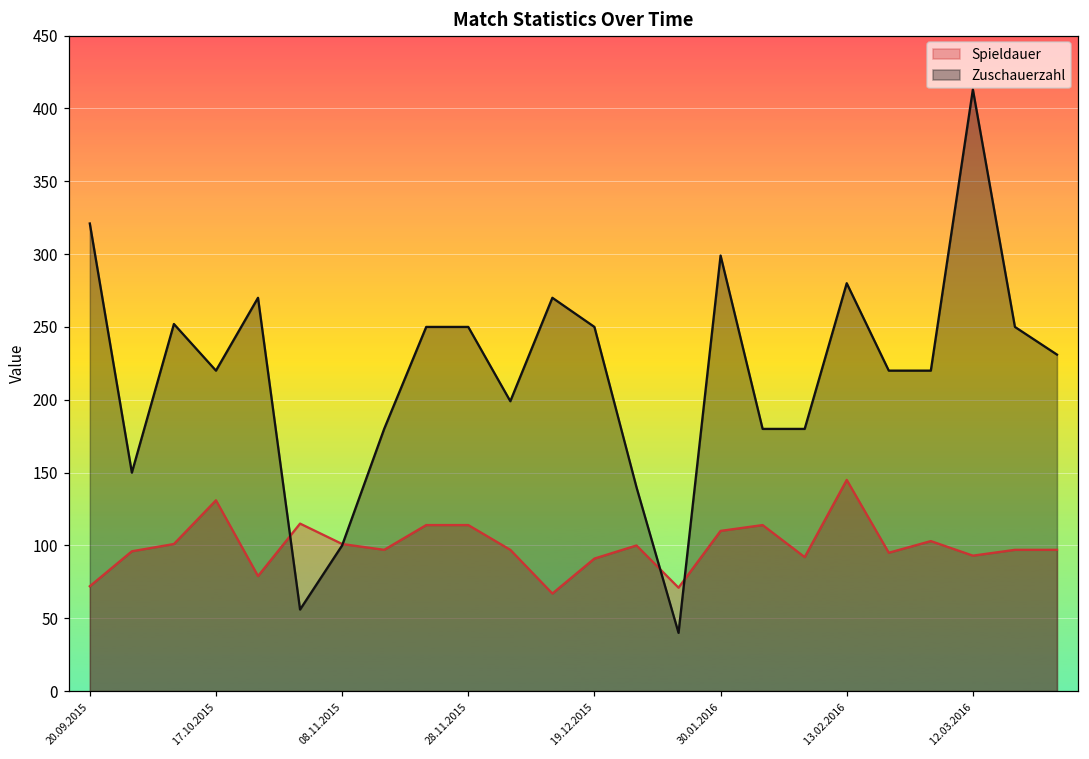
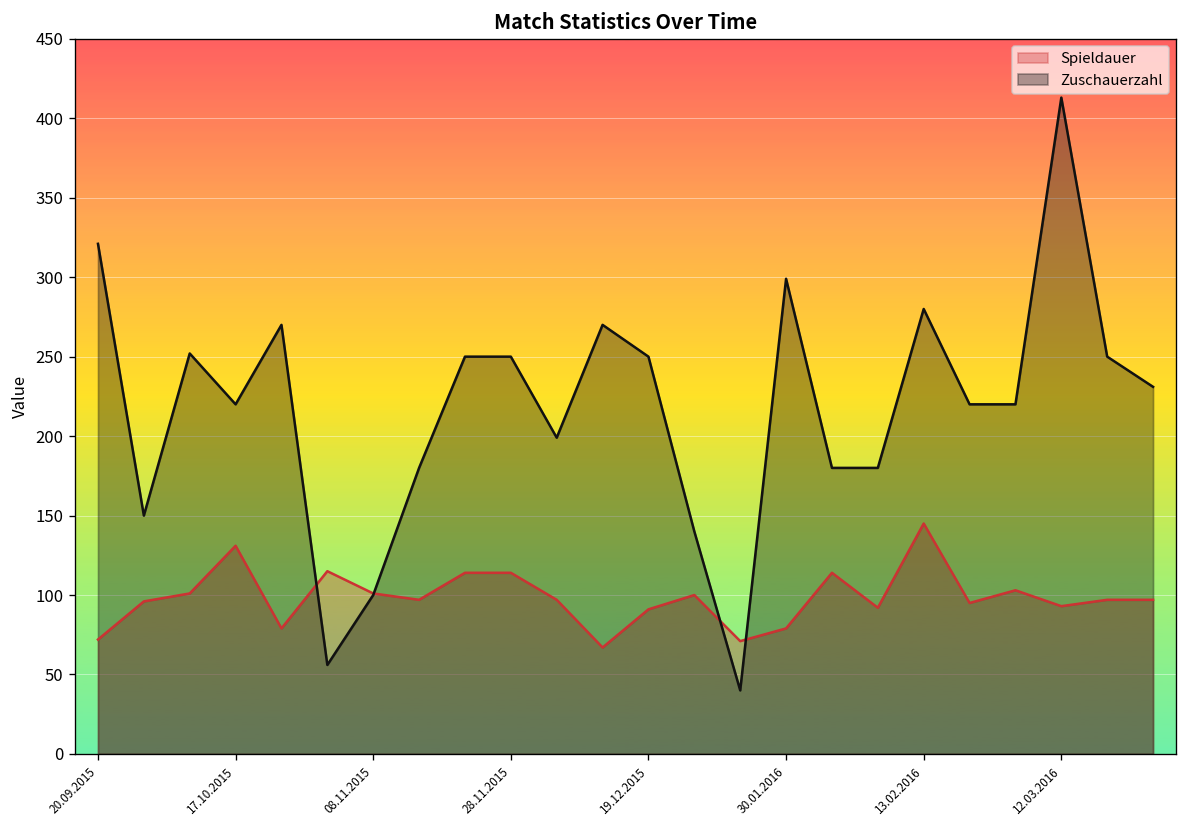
Spieldauer, 30.01.2016: 110 -> 79
